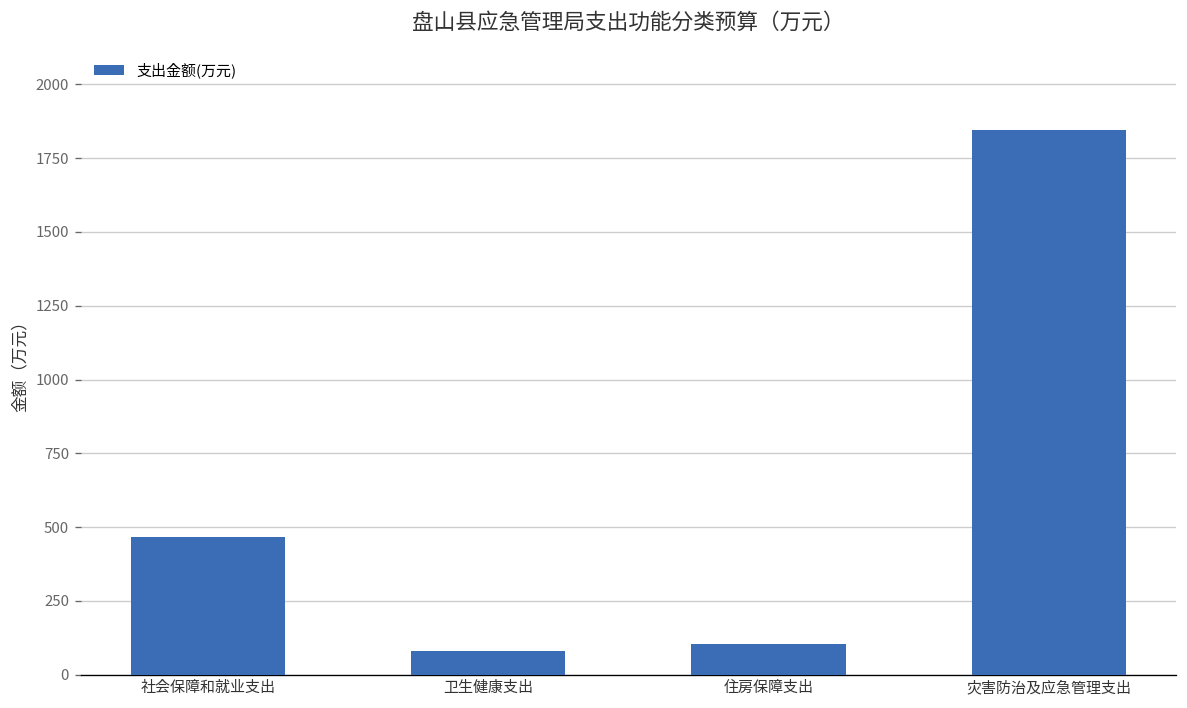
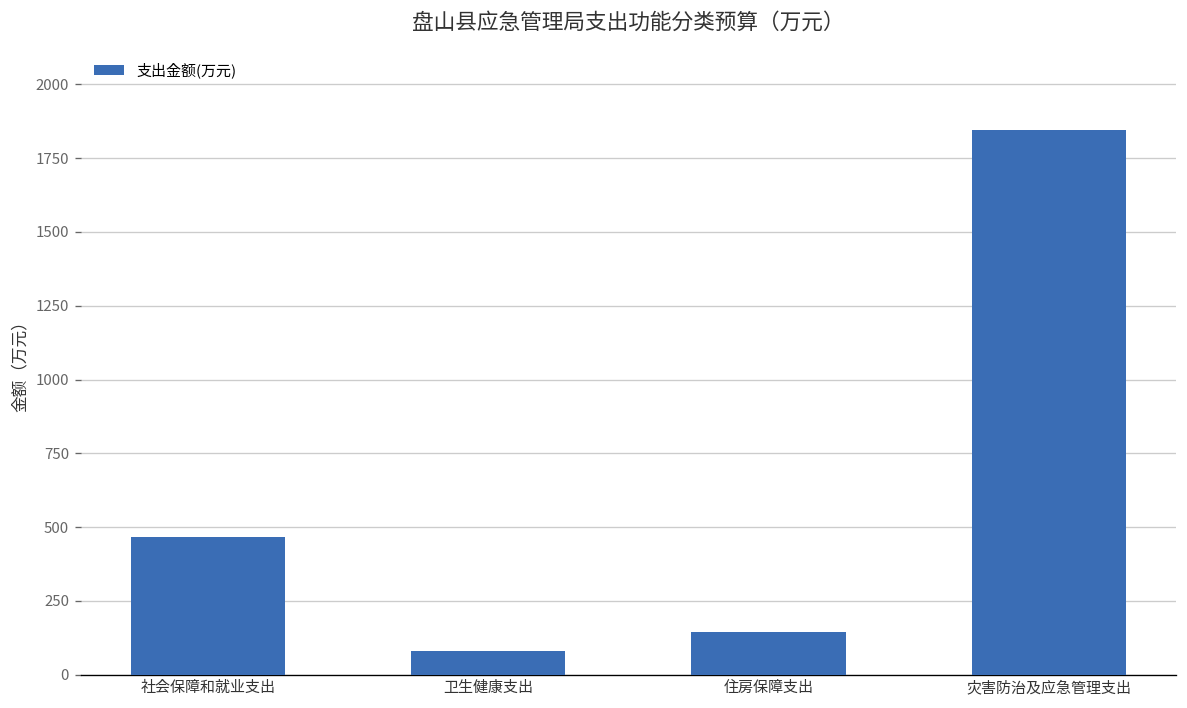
住房保障支出: 100 -> 150
